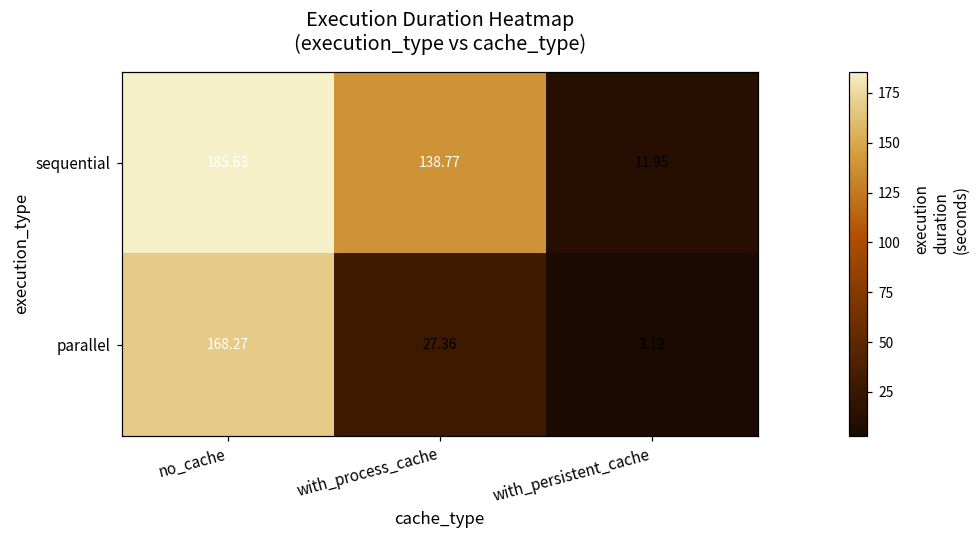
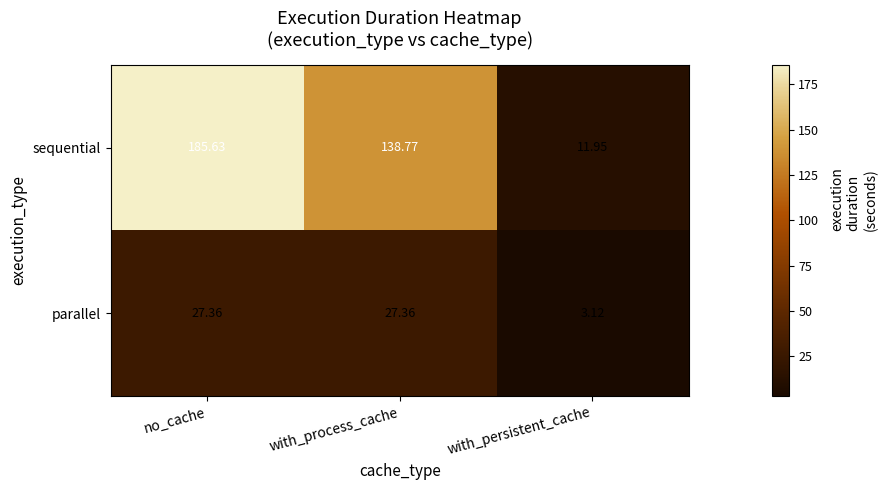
parallel, no_cache: 168.27 -> 27.36
